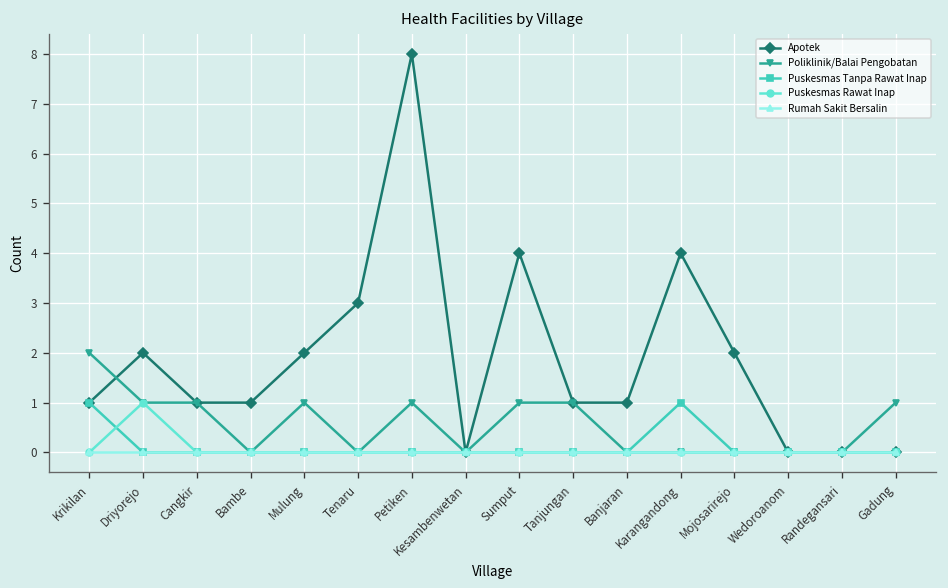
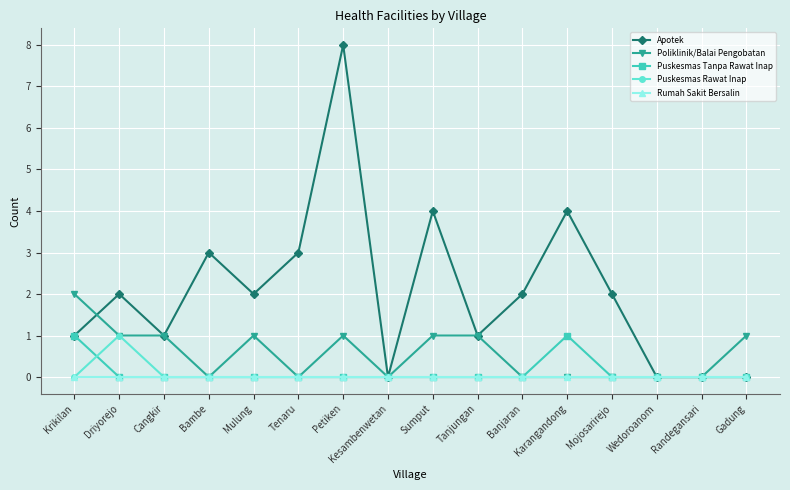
Apotek, Bambe: 1 -> 3
Apotek, Banjaran: 1 -> 2
